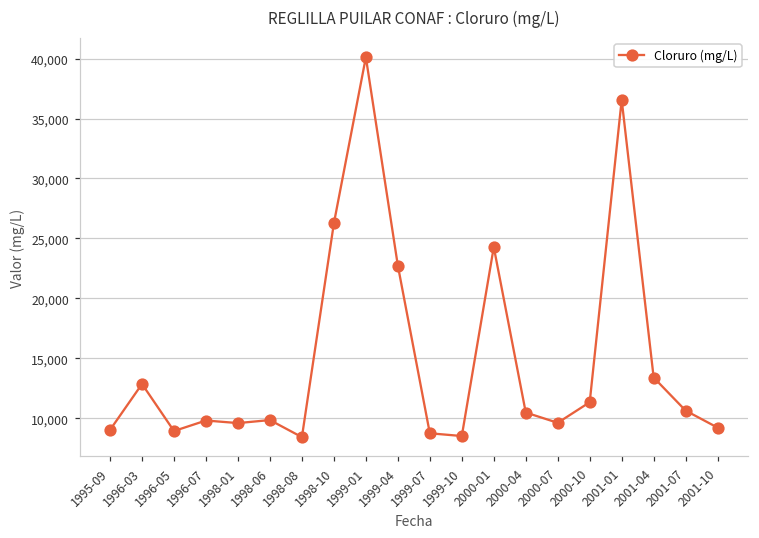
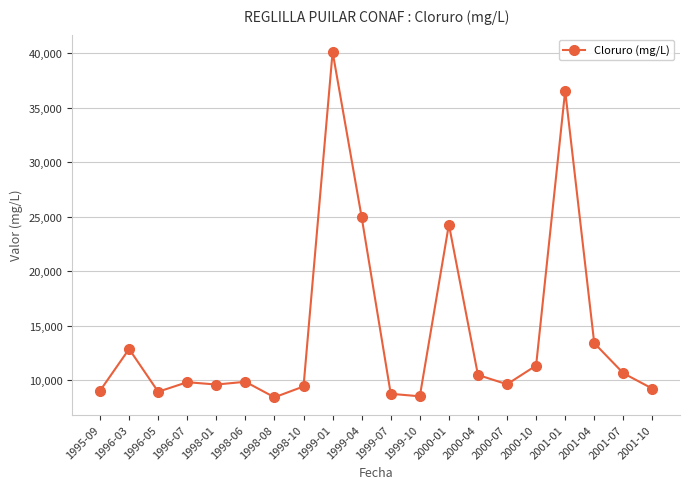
1998-10: 26,300 -> 9,400
1999-04: 22,700 -> 24,900
